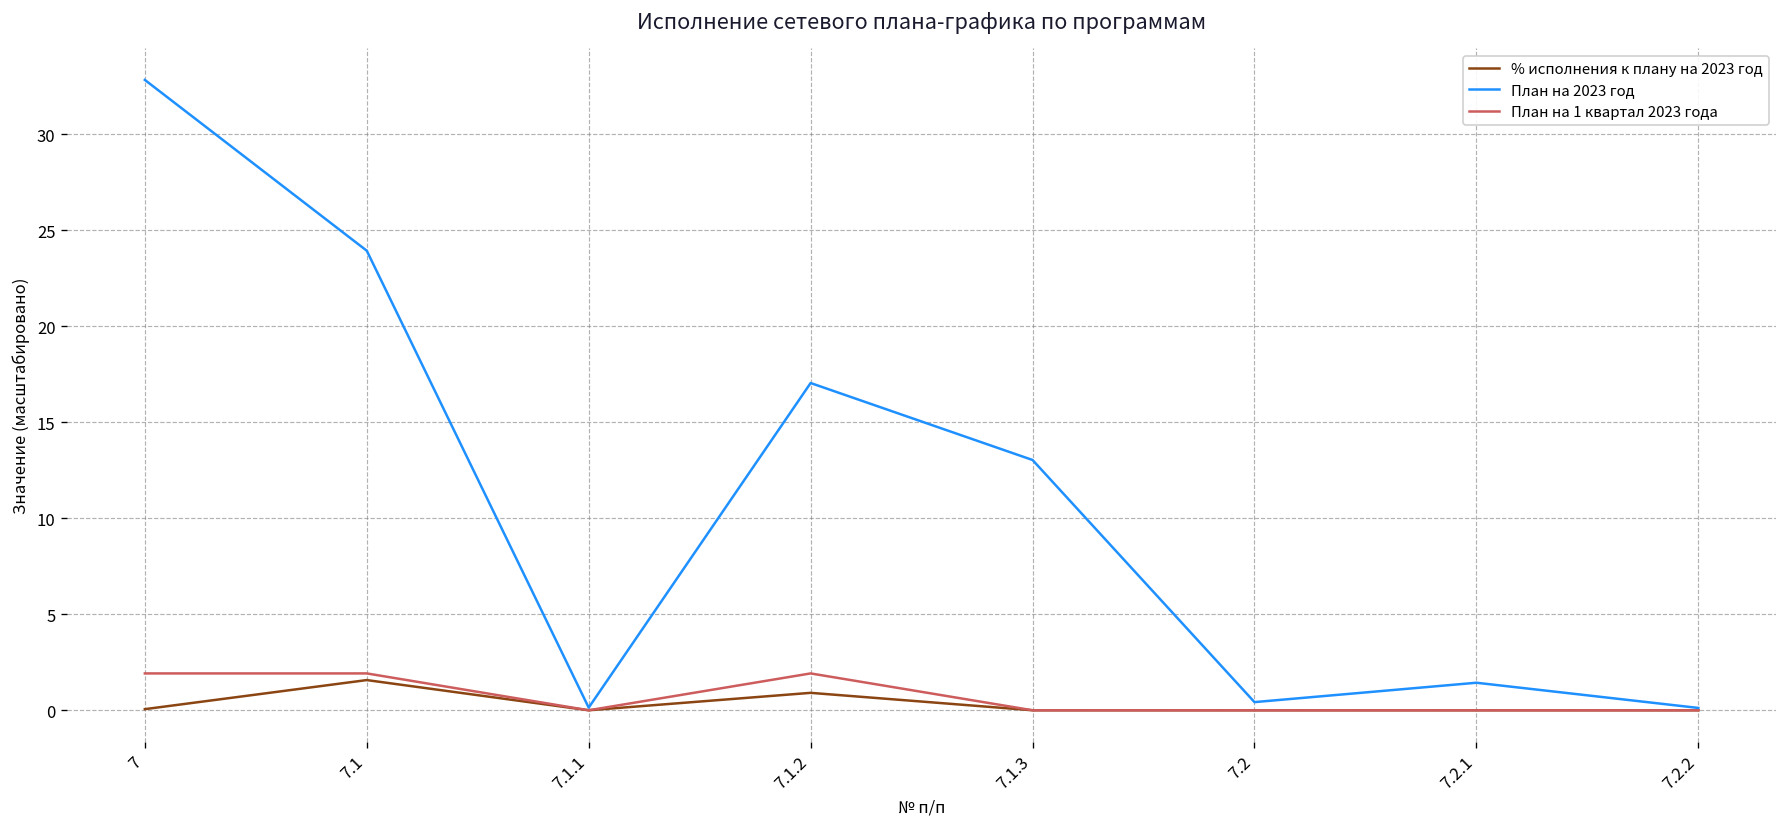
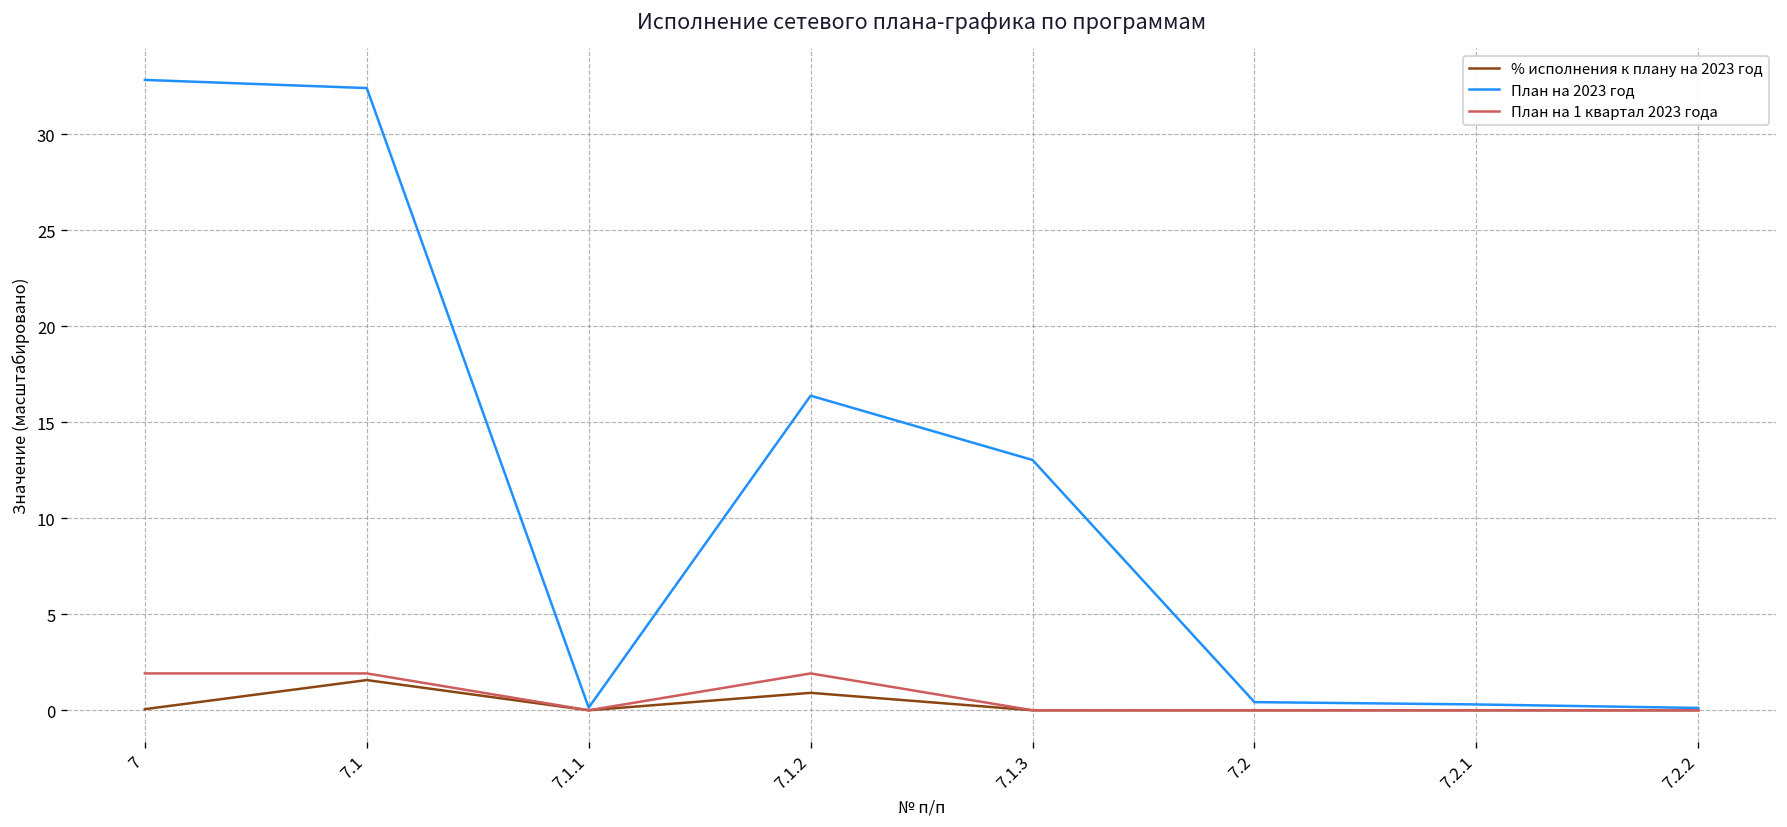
План на 2023 год, 7.1: 23.9 -> 32.4
План на 2023 год, 7.1.2: 17.1 -> 16.4
План на 2023 год, 7.2.1: 1.4 -> 0.3
